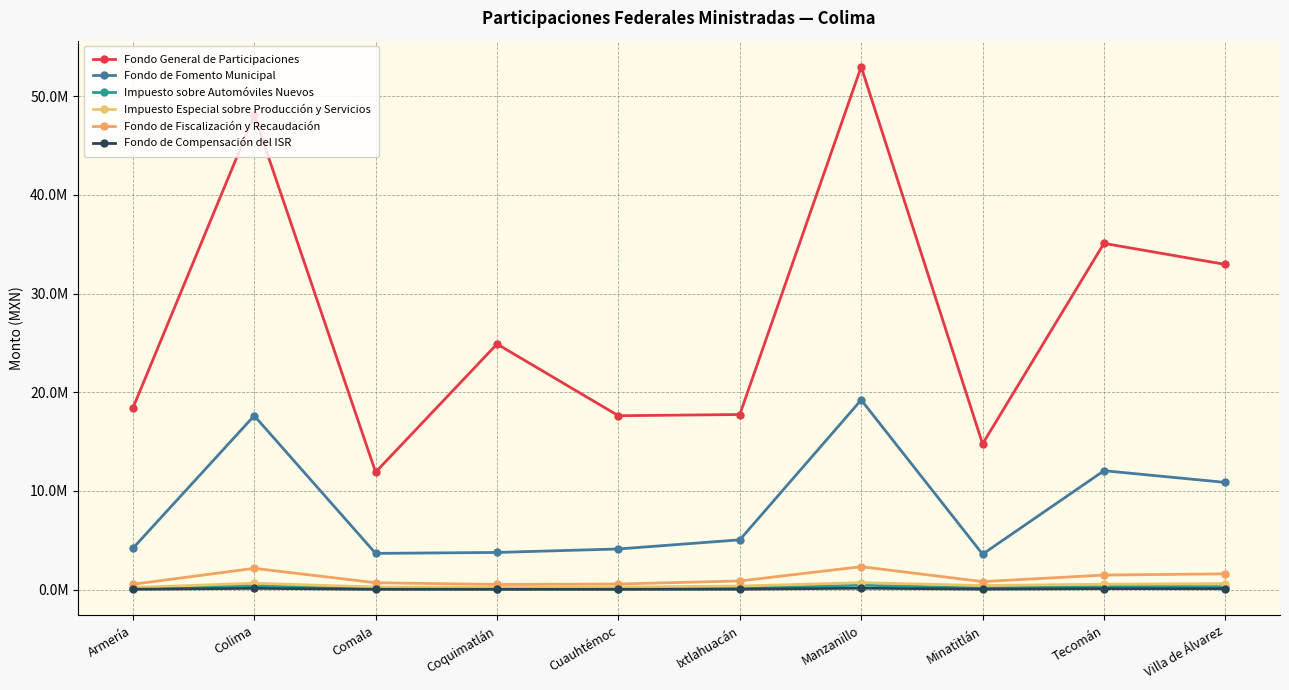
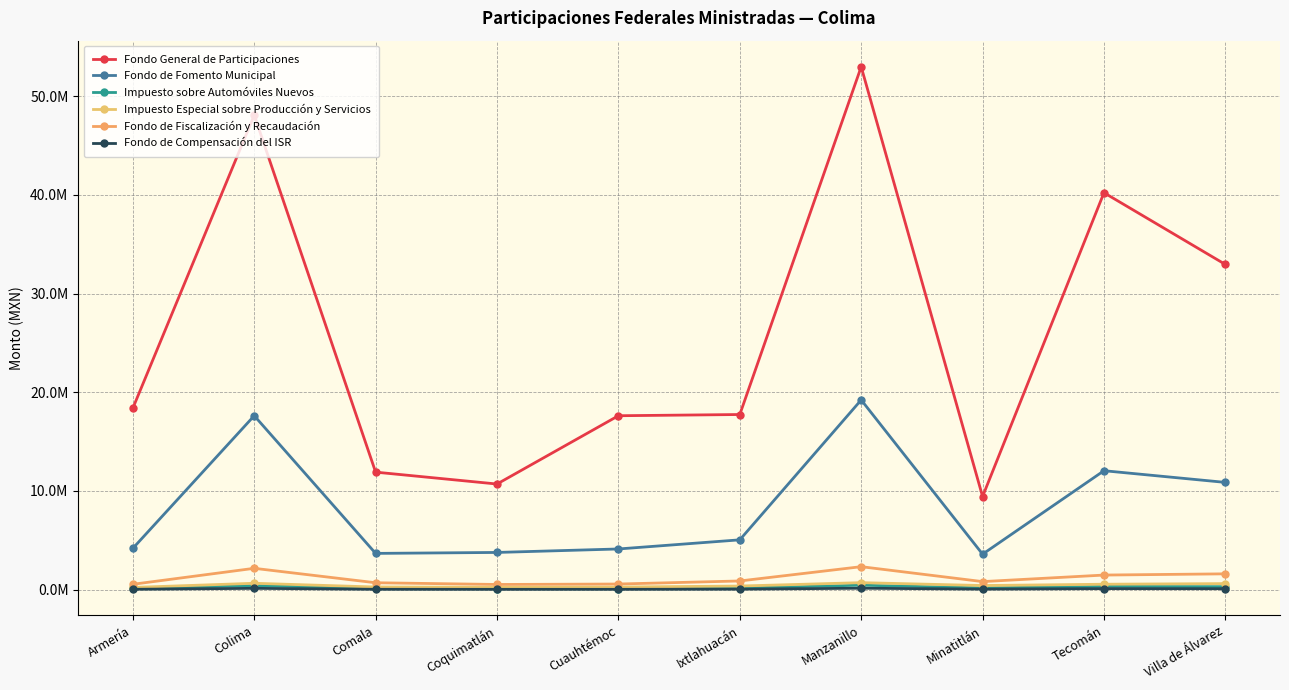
Fondo General de Participaciones, Coquimatlán: 25000000 -> 11000000
Fondo General de Participaciones, Minatitlán: 15000000 -> 9000000
Fondo General de Participaciones, Tecomán: 35000000 -> 40000000
